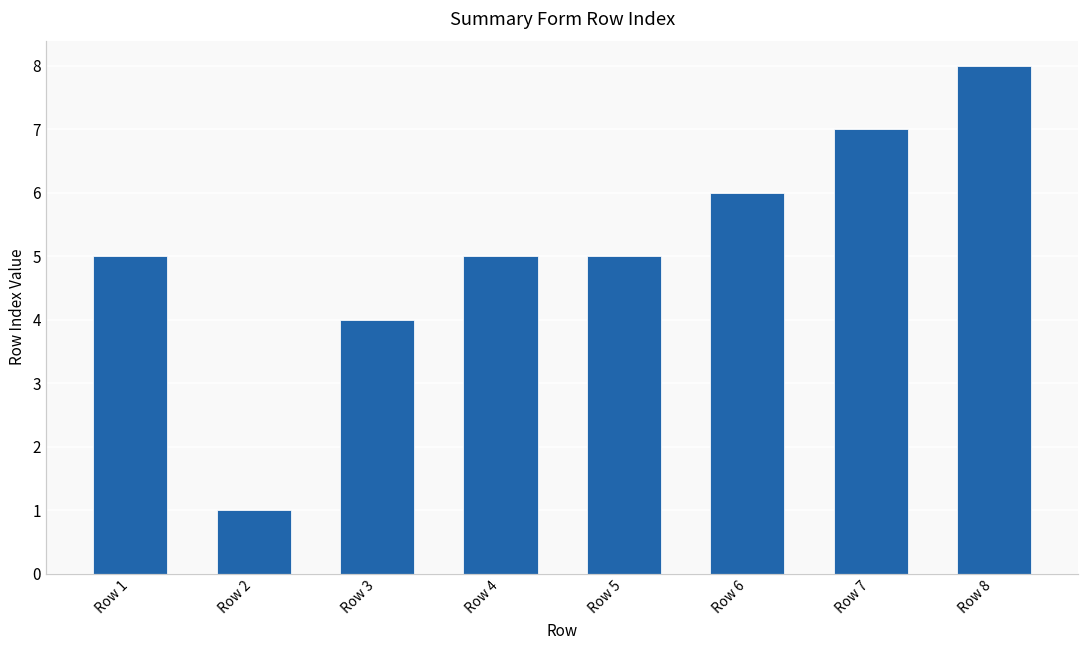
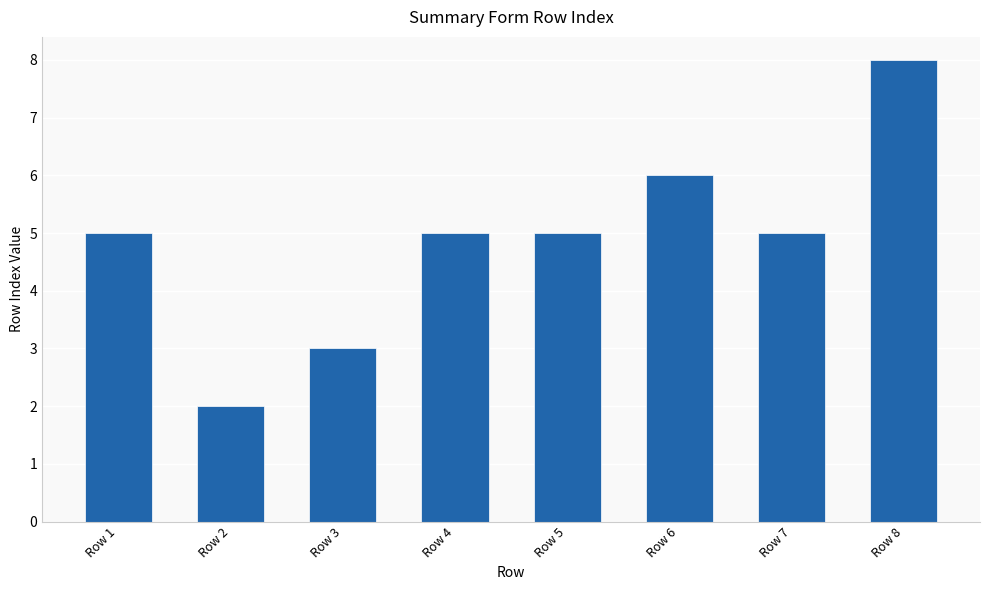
Row 2: 1 -> 2
Row 3: 4 -> 3
Row 7: 7 -> 5
